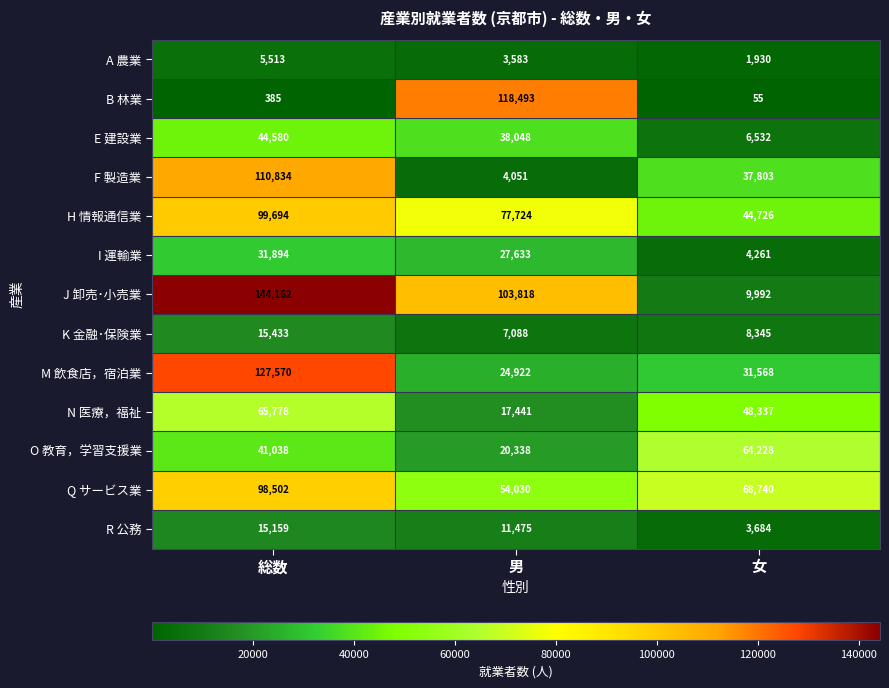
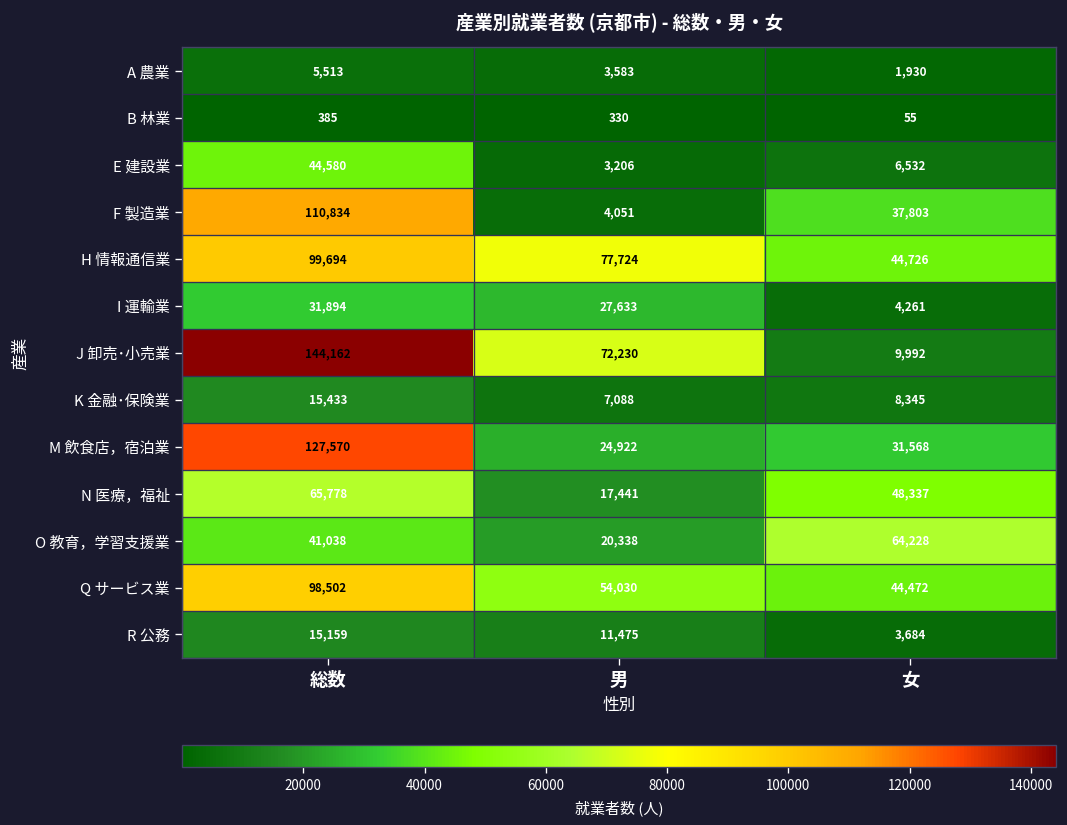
B 林業, 男: 118,493 -> 330
E 建設業, 男: 38,048 -> 3,206
J 卸売･小売業, 男: 103,818 -> 72,230
Q サービス業, 女: 68,740 -> 44,472
